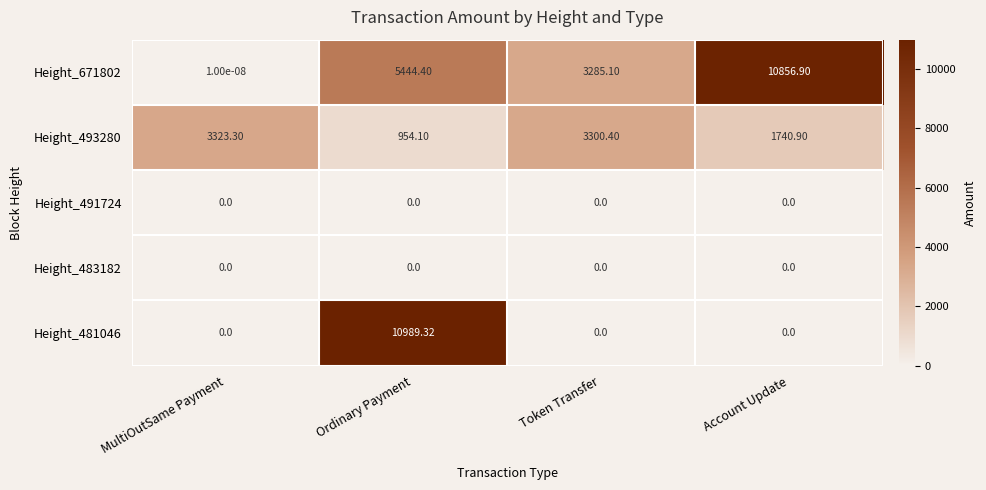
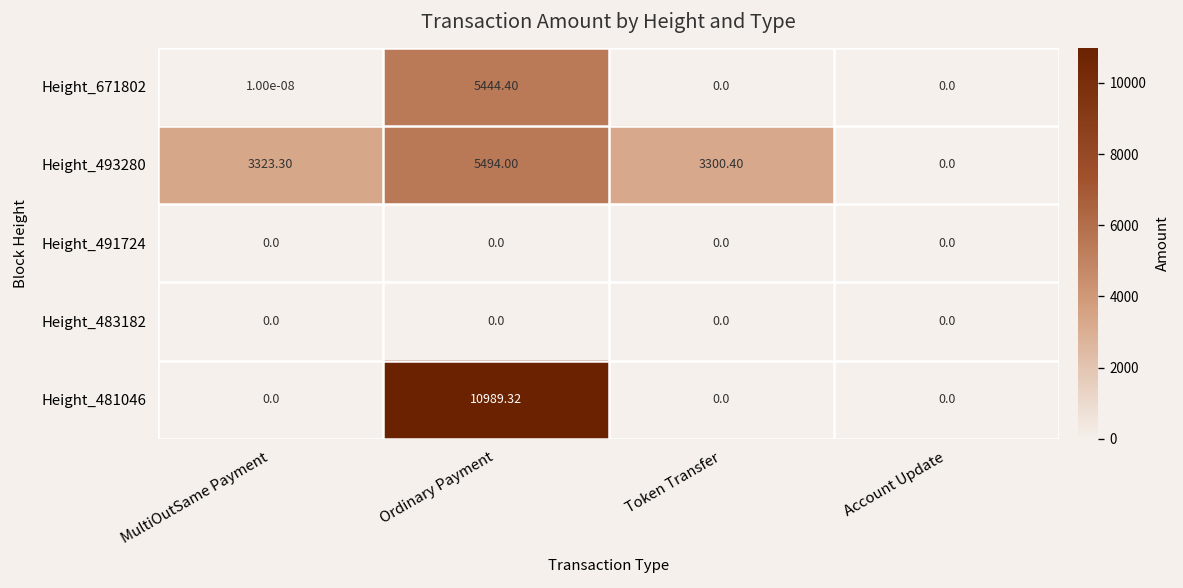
Height_671802, Token Transfer: 3285.10 -> 0.0
Height_671802, Account Update: 10856.90 -> 0.0
Height_493280, Ordinary Payment: 954.10 -> 5494.00
Height_493280, Account Update: 1740.90 -> 0.0
